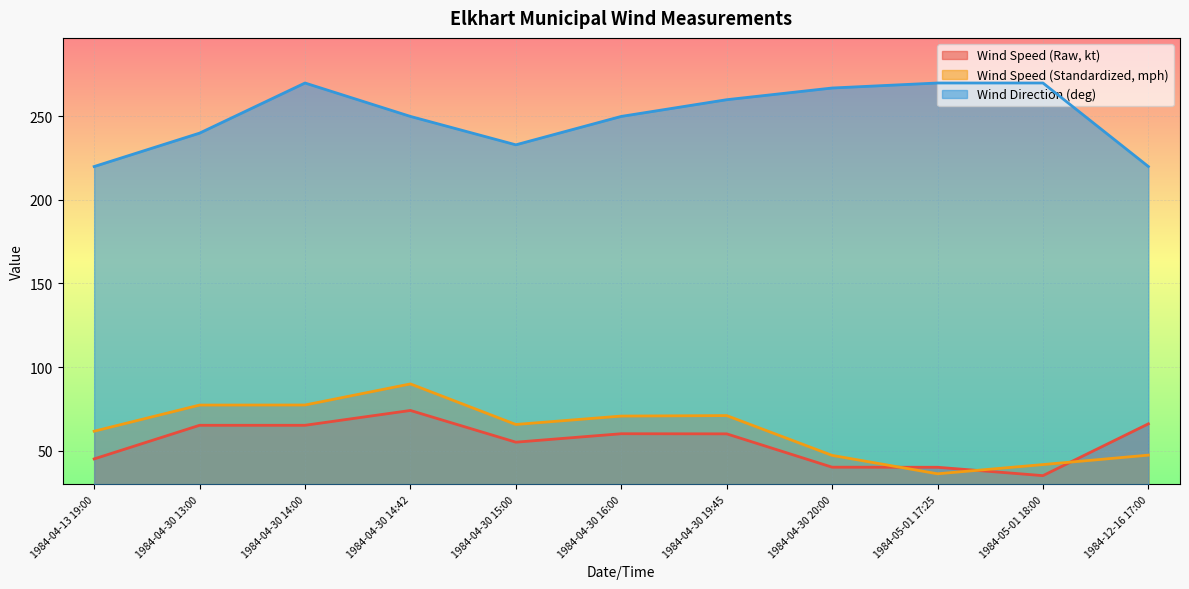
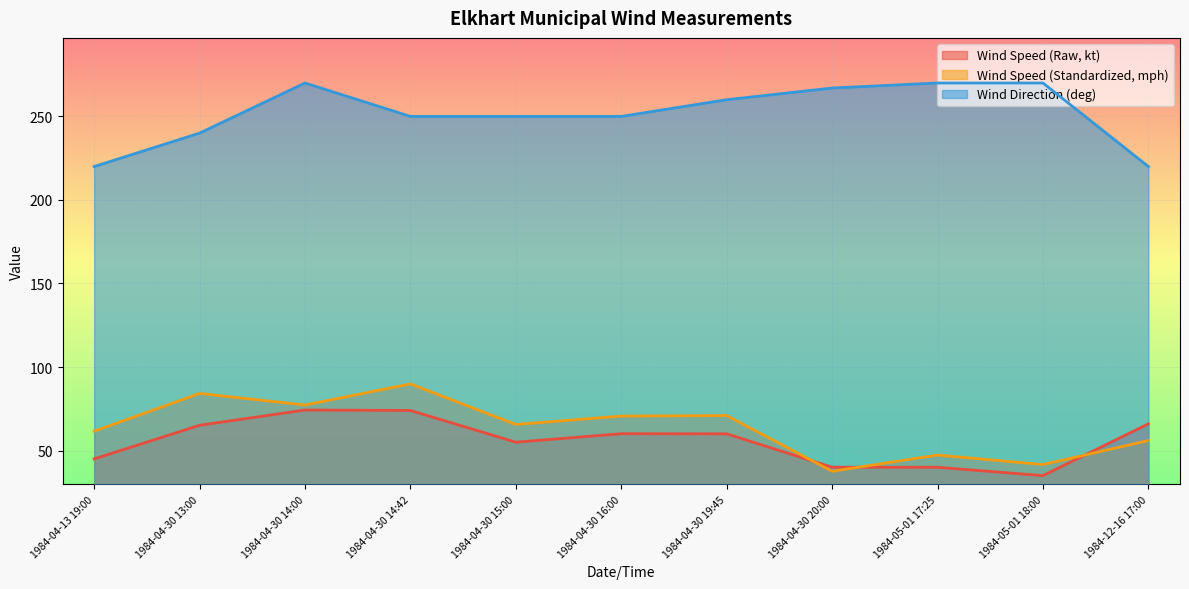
Wind Speed (Standardized, mph), 1984-04-30 13:00: 77 -> 84
Wind Speed (Raw, kt), 1984-04-30 14:00: 65 -> 74
Wind Direction (deg), 1984-04-30 15:00: 233 -> 250
Wind Speed (Standardized, mph), 1984-04-30 20:00: 47 -> 38
Wind Speed (Standardized, mph), 1984-05-01 17:25: 36 -> 47
Wind Speed (Standardized, mph), 1984-12-16 17:00: 47 -> 56
